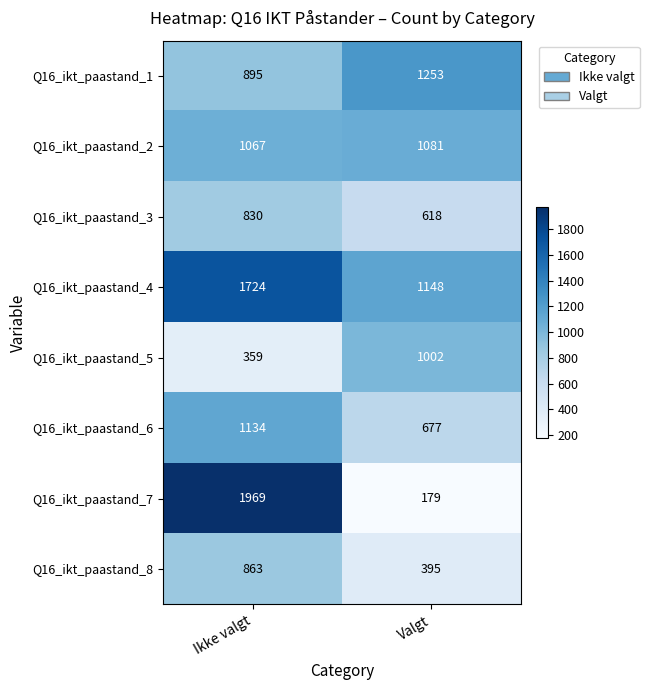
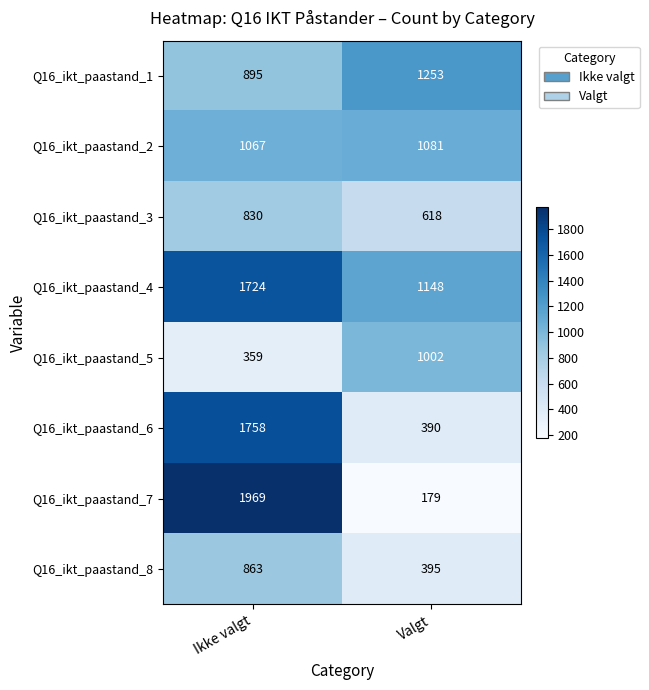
Q16_ikt_paastand_6, Ikke valgt: 1134 -> 1758
Q16_ikt_paastand_6, Valgt: 677 -> 390
